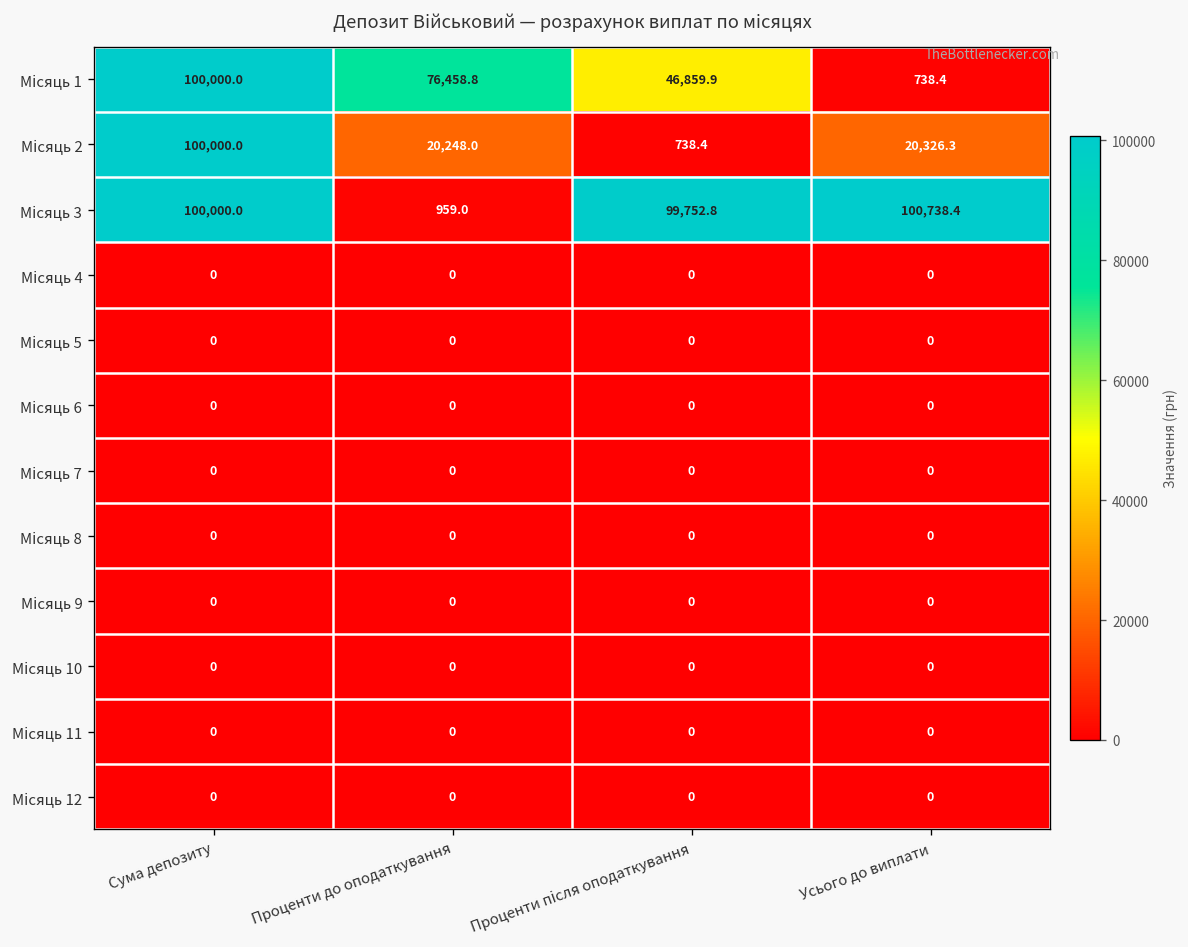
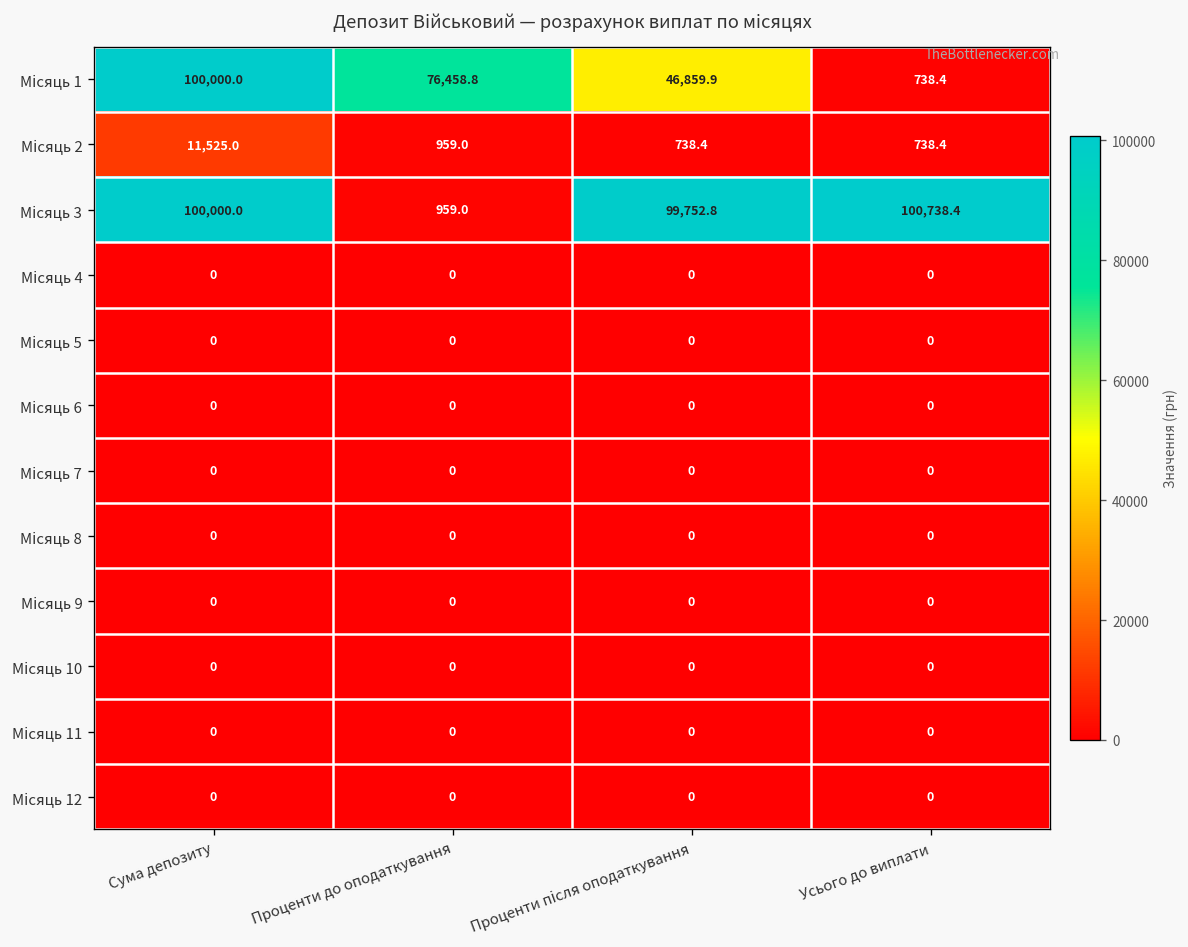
Місяць 2, Сума депозиту: 100,000.0 -> 11,525.0
Місяць 2, Проценти до оподаткування: 20,248.0 -> 959.0
Місяць 2, Усього до виплати: 20,326.3 -> 738.4
